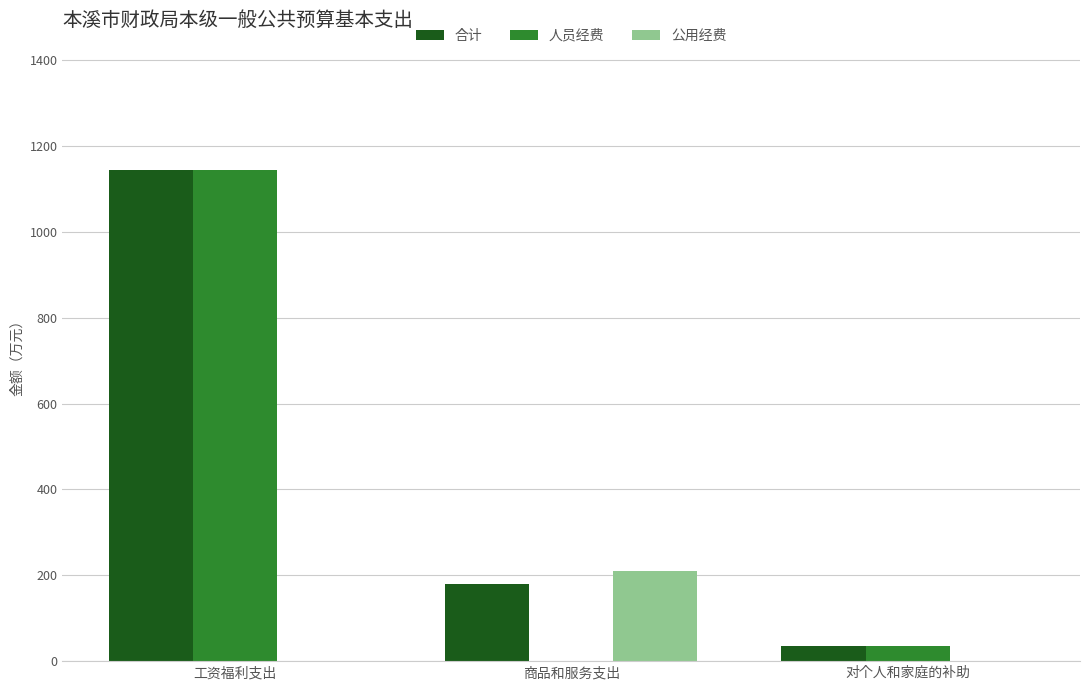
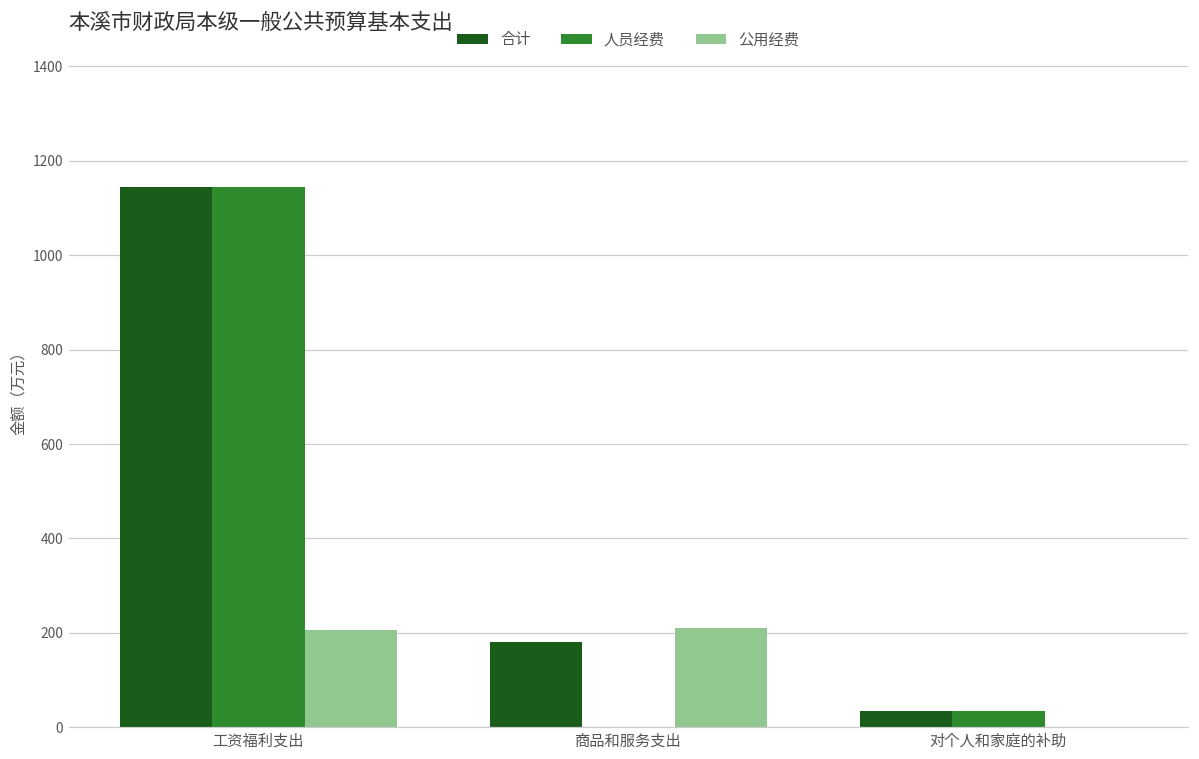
公用经费, 工资福利支出: 0 -> 210
